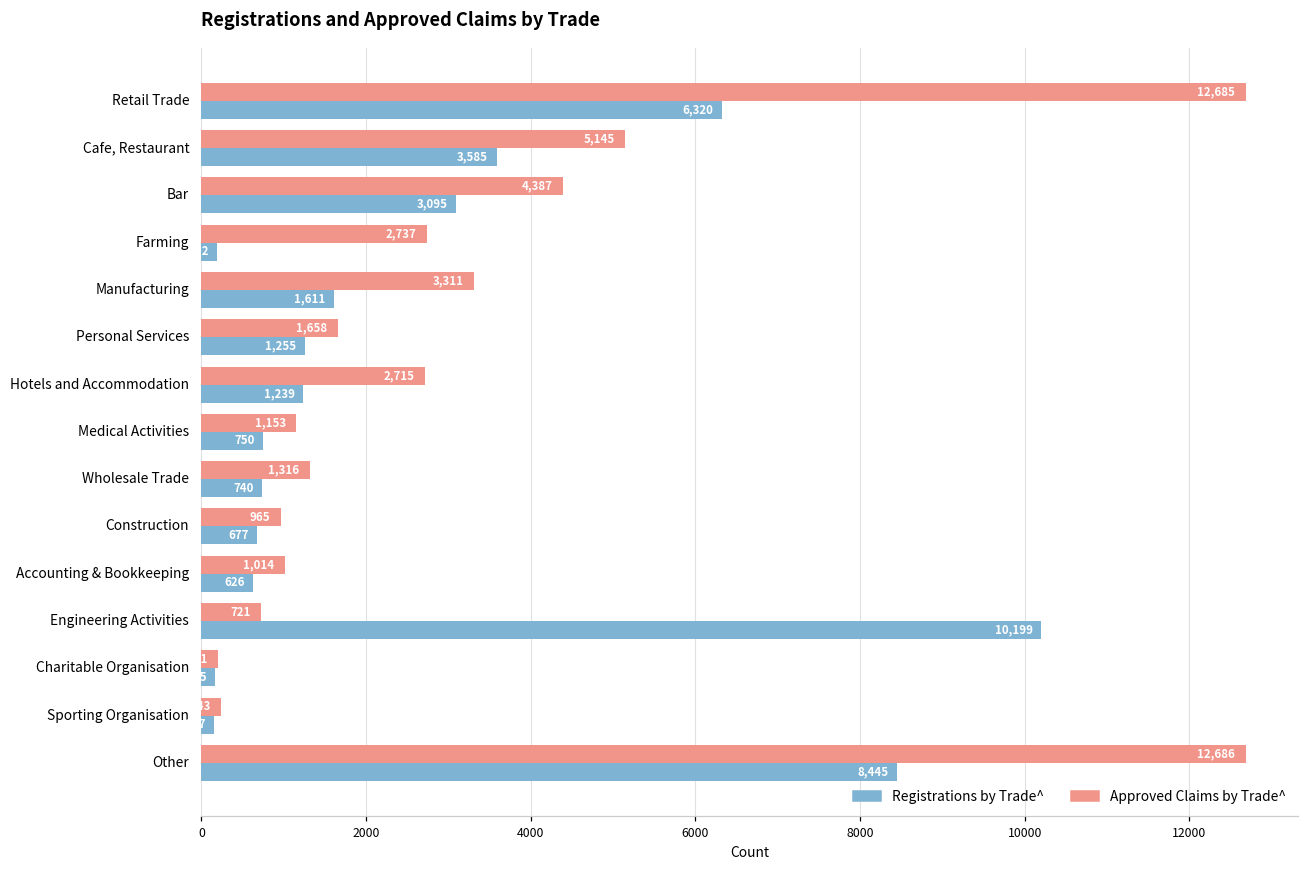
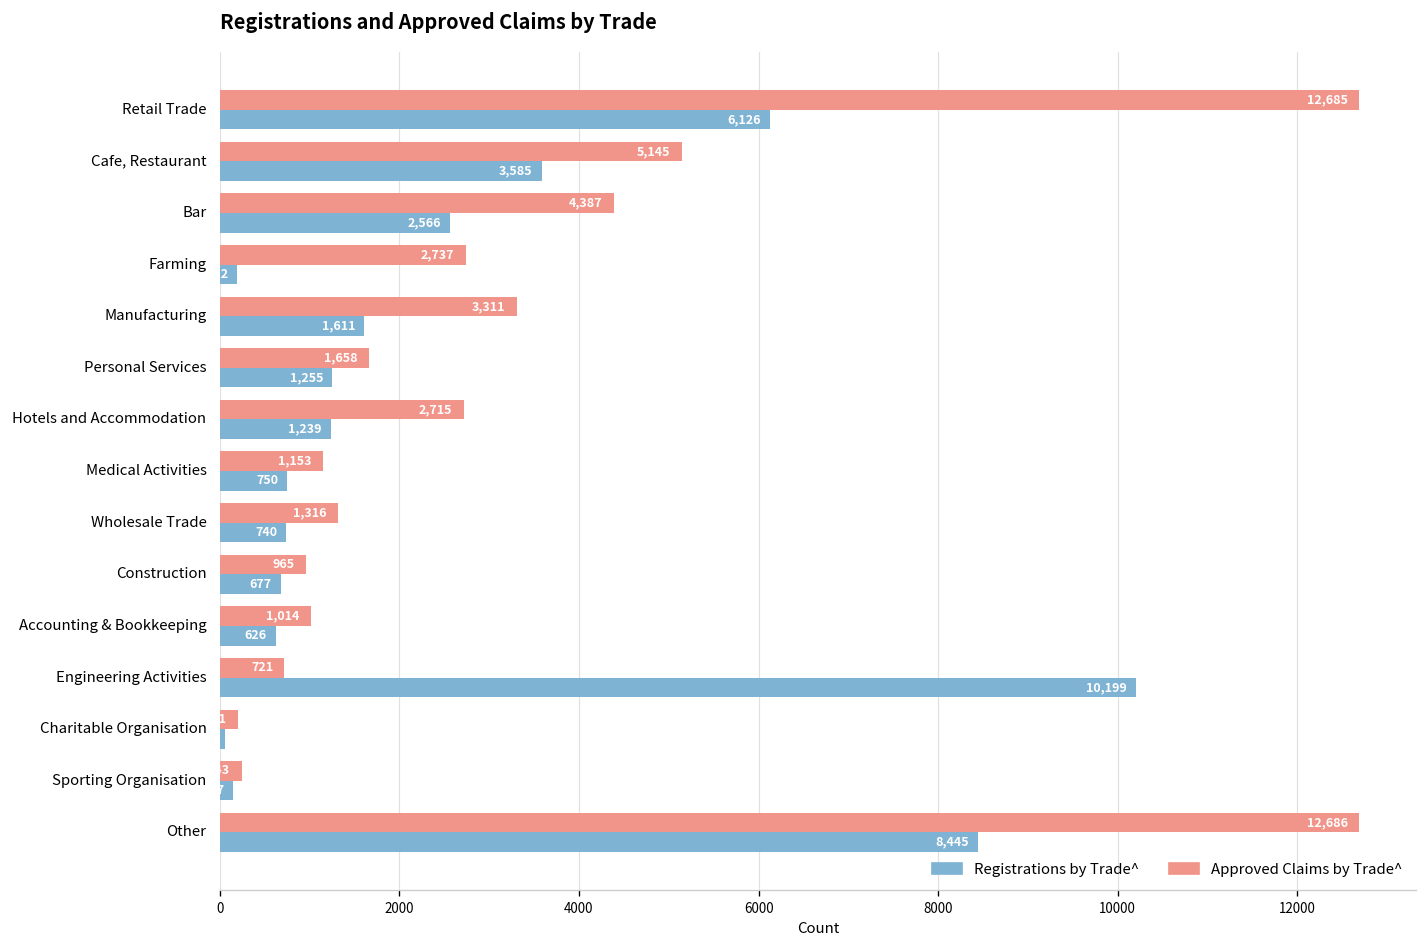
Registrations by Trade^, Retail Trade: 6,320 -> 6,126
Registrations by Trade^, Bar: 3,095 -> 2,566
Registrations by Trade^, Charitable Organisation: 200 -> 100
